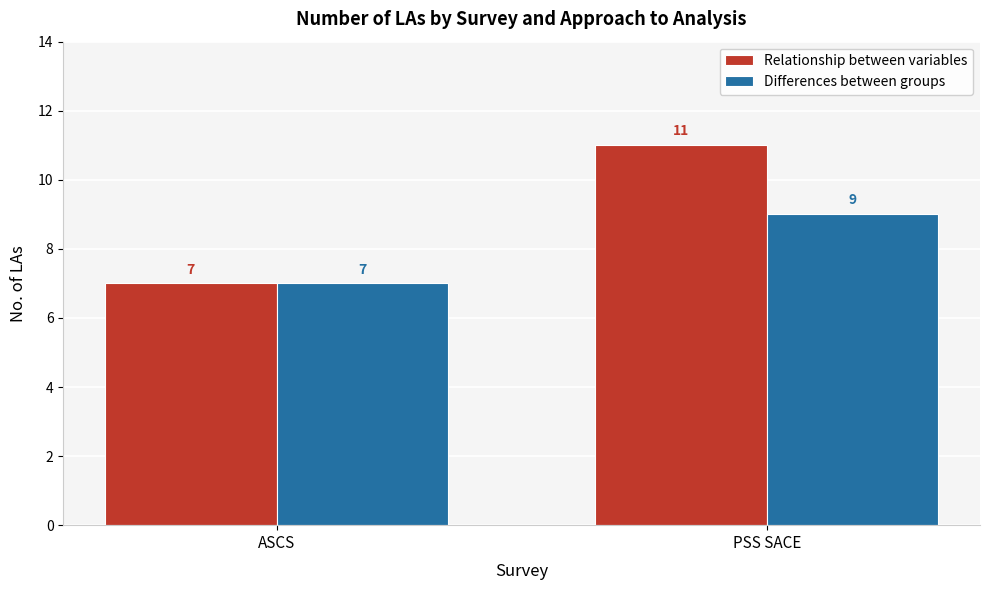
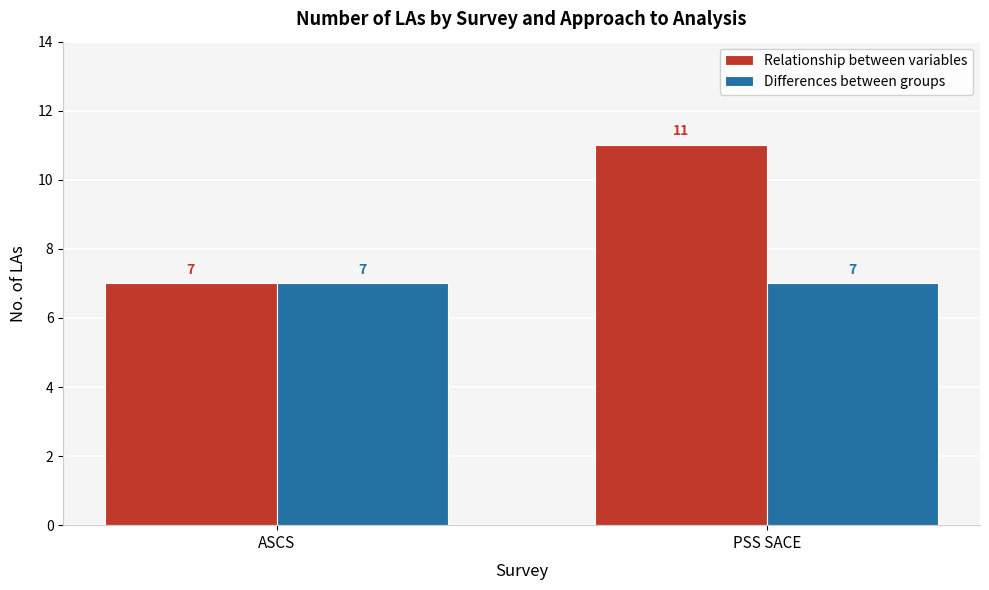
Differences between groups, PSS SACE: 9 -> 7
